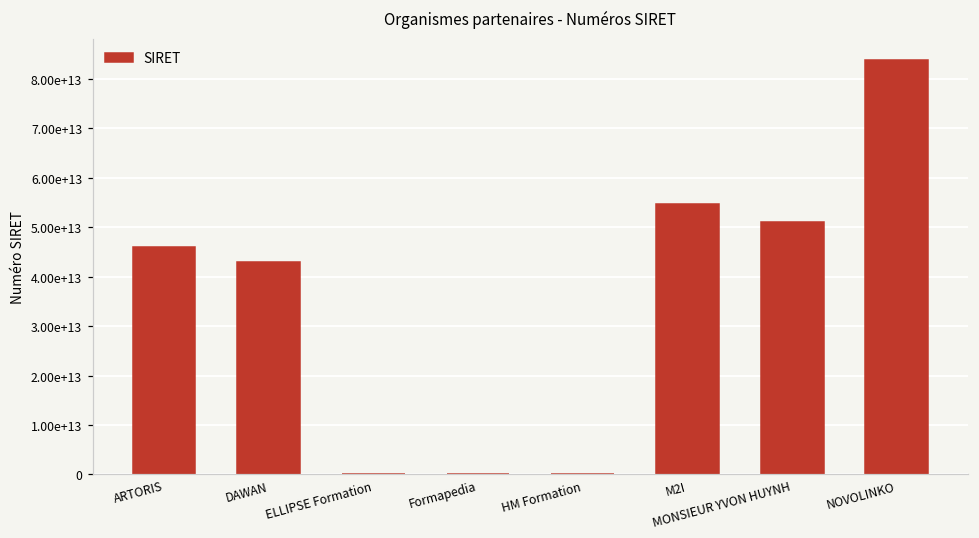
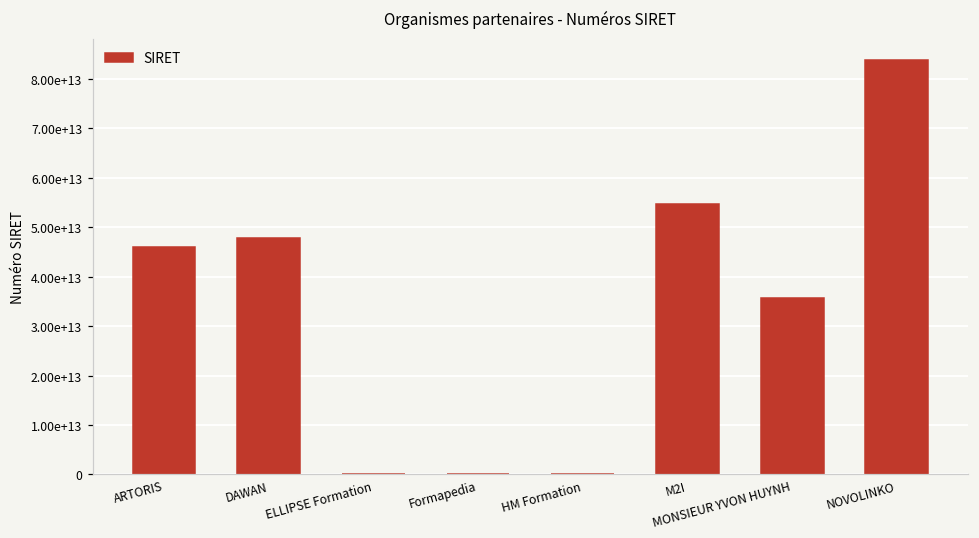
DAWAN: 43000000000000 -> 48000000000000
MONSIEUR YVON HUYNH: 51000000000000 -> 36000000000000
